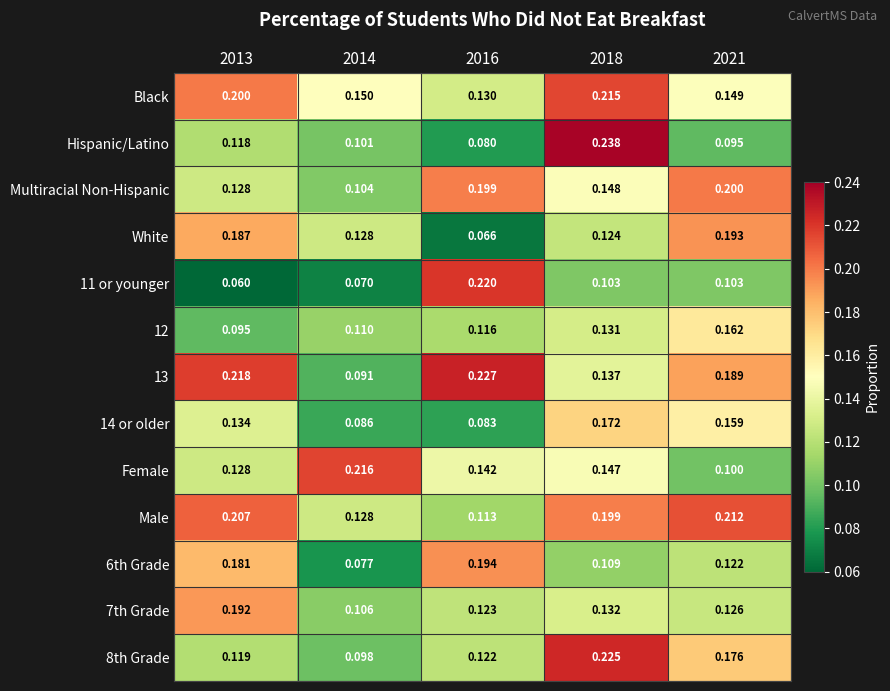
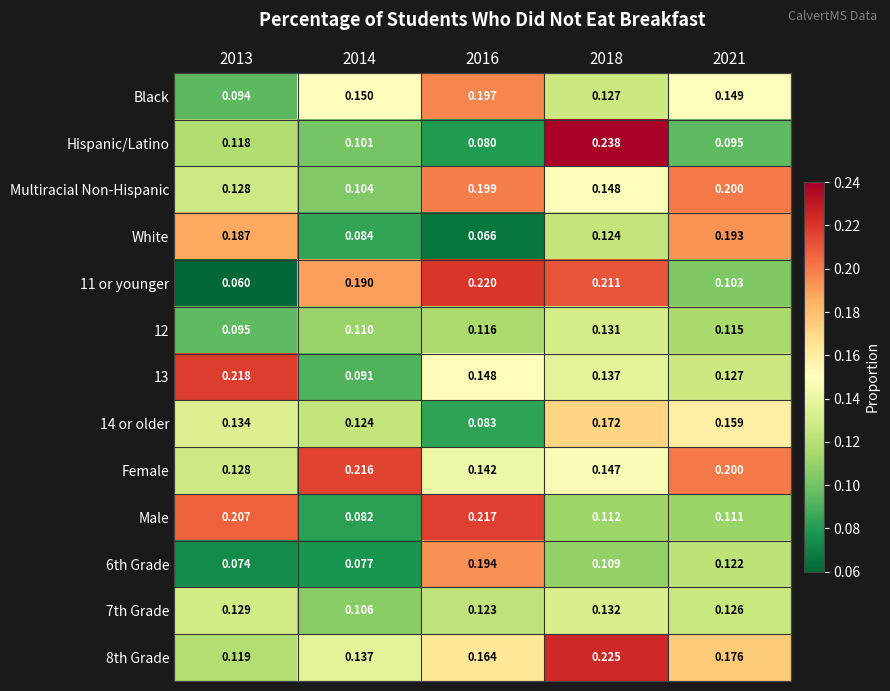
Black, 2013: 0.200 -> 0.094
Black, 2016: 0.130 -> 0.197
Black, 2018: 0.215 -> 0.127
White, 2014: 0.128 -> 0.084
11 or younger, 2014: 0.070 -> 0.190
11 or younger, 2018: 0.103 -> 0.211
12, 2021: 0.162 -> 0.115
13, 2016: 0.227 -> 0.148
13, 2021: 0.189 -> 0.127
14 or older, 2014: 0.086 -> 0.124
Female, 2021: 0.100 -> 0.200
Male, 2014: 0.128 -> 0.082
Male, 2016: 0.113 -> 0.217
Male, 2018: 0.199 -> 0.112
Male, 2021: 0.212 -> 0.111
6th Grade, 2013: 0.181 -> 0.074
7th Grade, 2013: 0.192 -> 0.129
8th Grade, 2014: 0.098 -> 0.137
8th Grade, 2016: 0.122 -> 0.164
